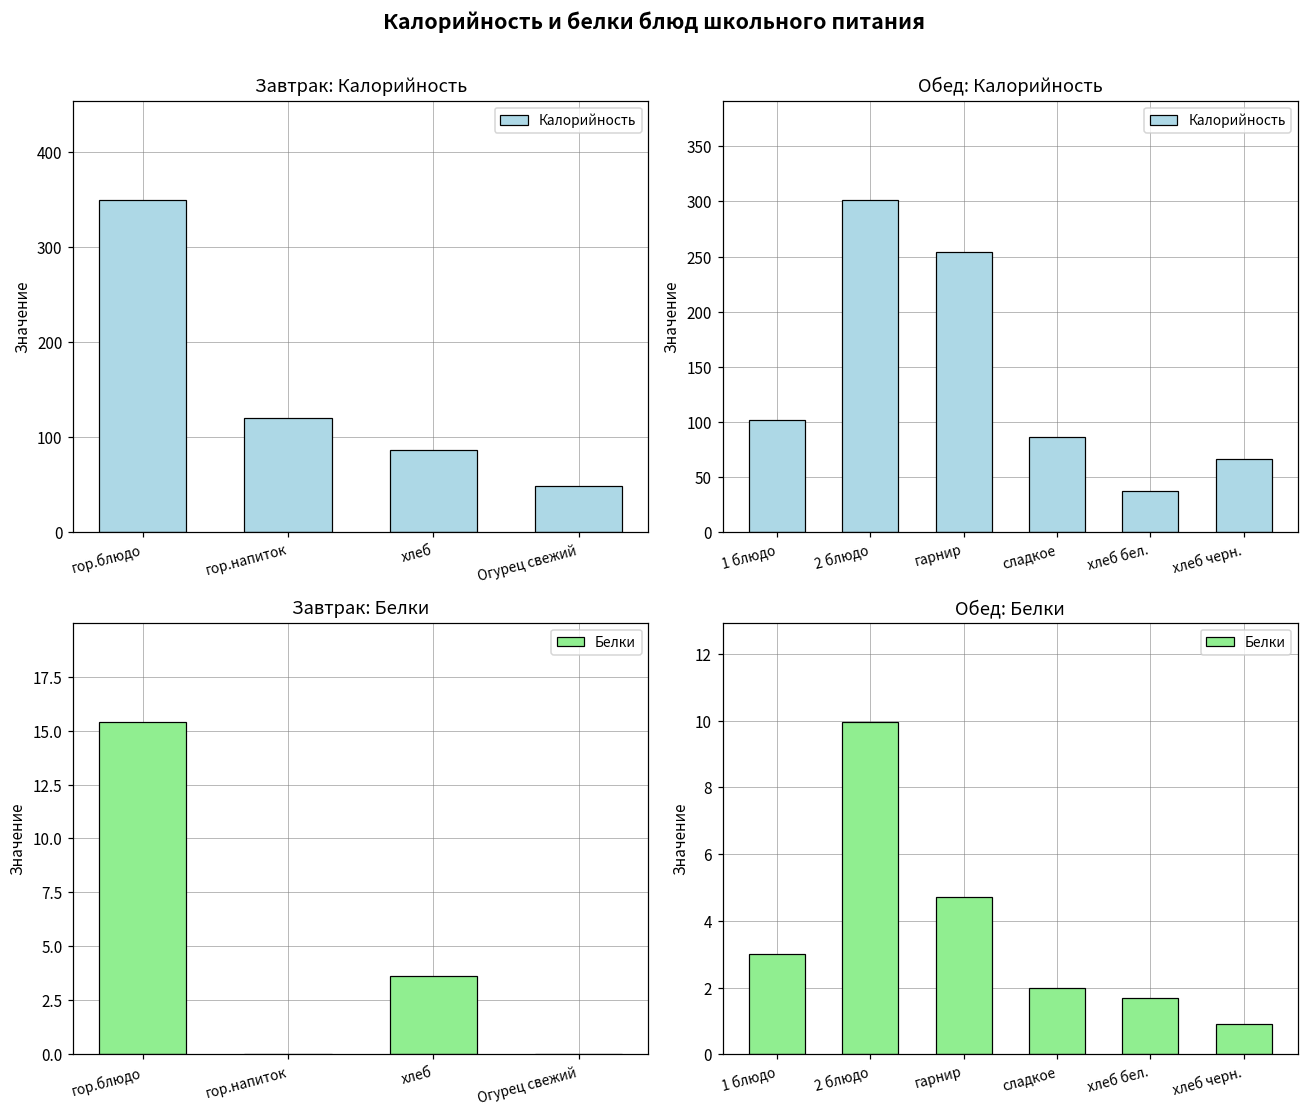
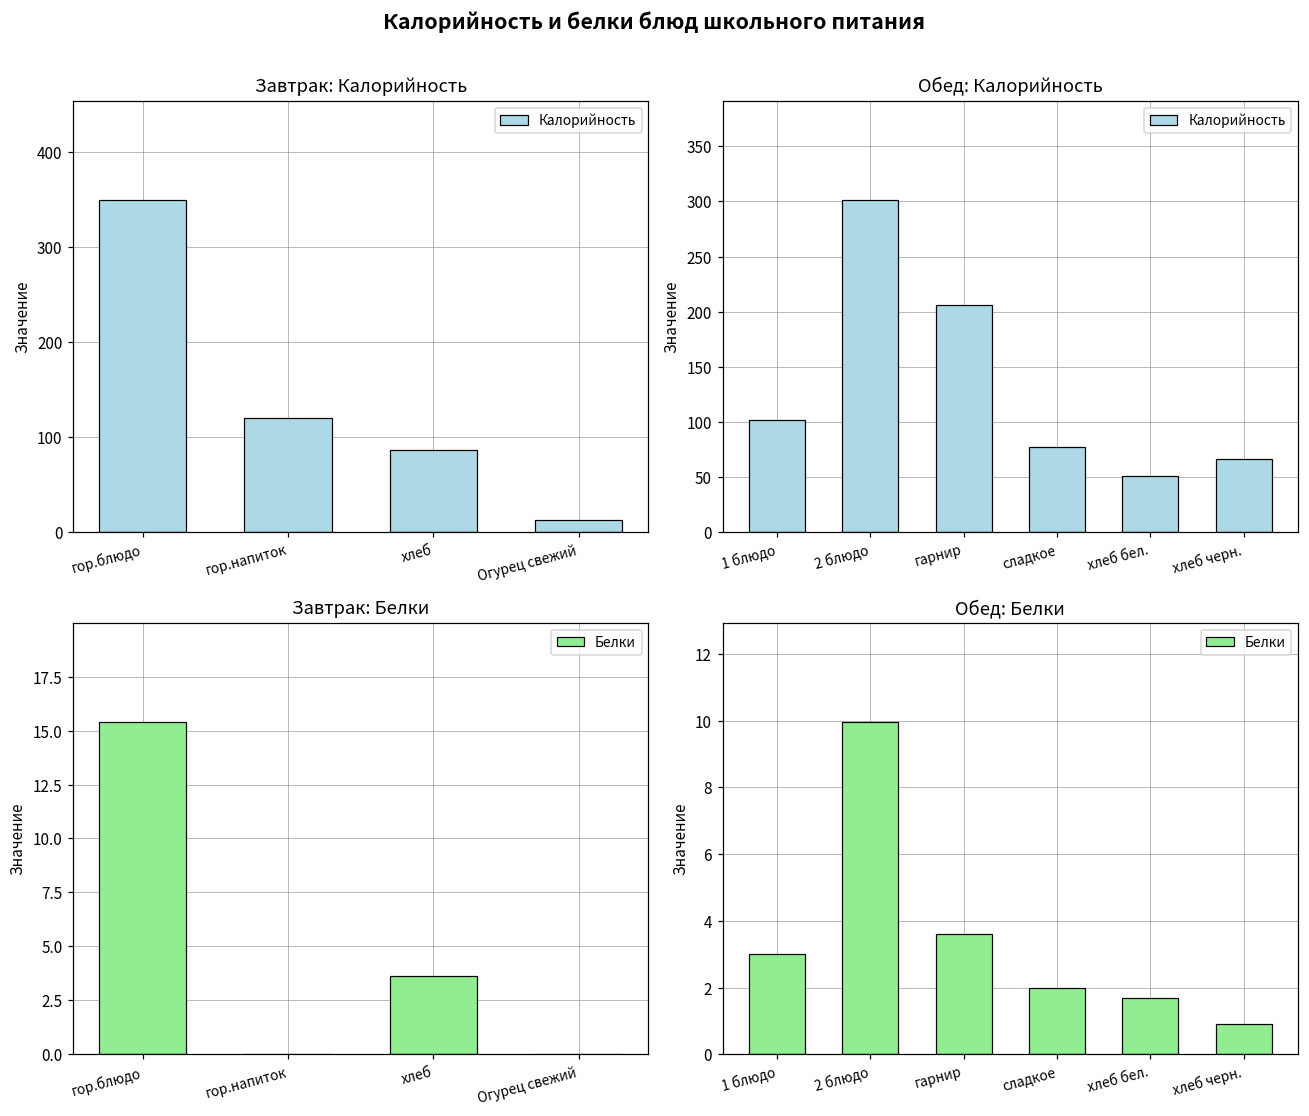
Завтрак: Калорийность, Огурец свежий: 50 -> 10
Обед: Калорийность, гарнир: 254 -> 206
Обед: Калорийность, сладкое: 86 -> 77
Обед: Калорийность, хлеб бел.: 37 -> 51
Обед: Белки, гарнир: 4.7 -> 3.6
